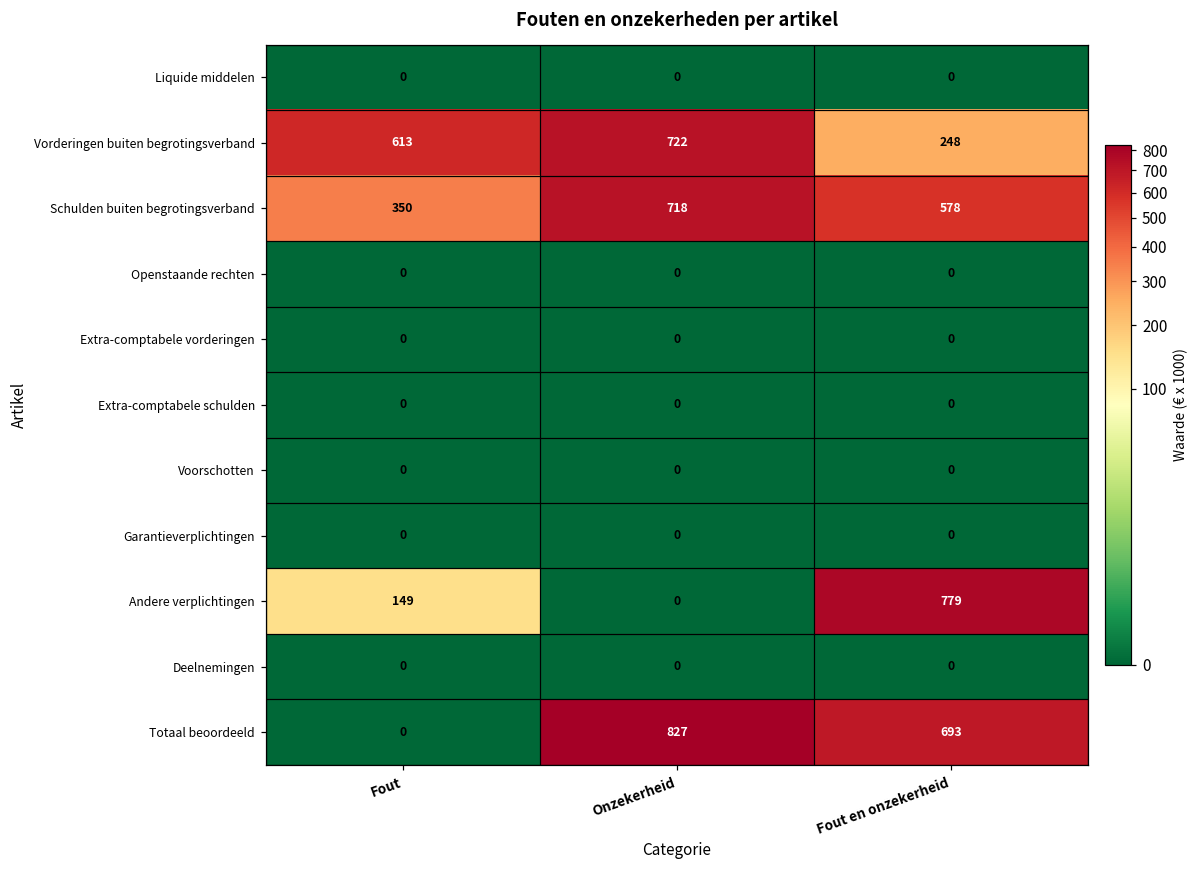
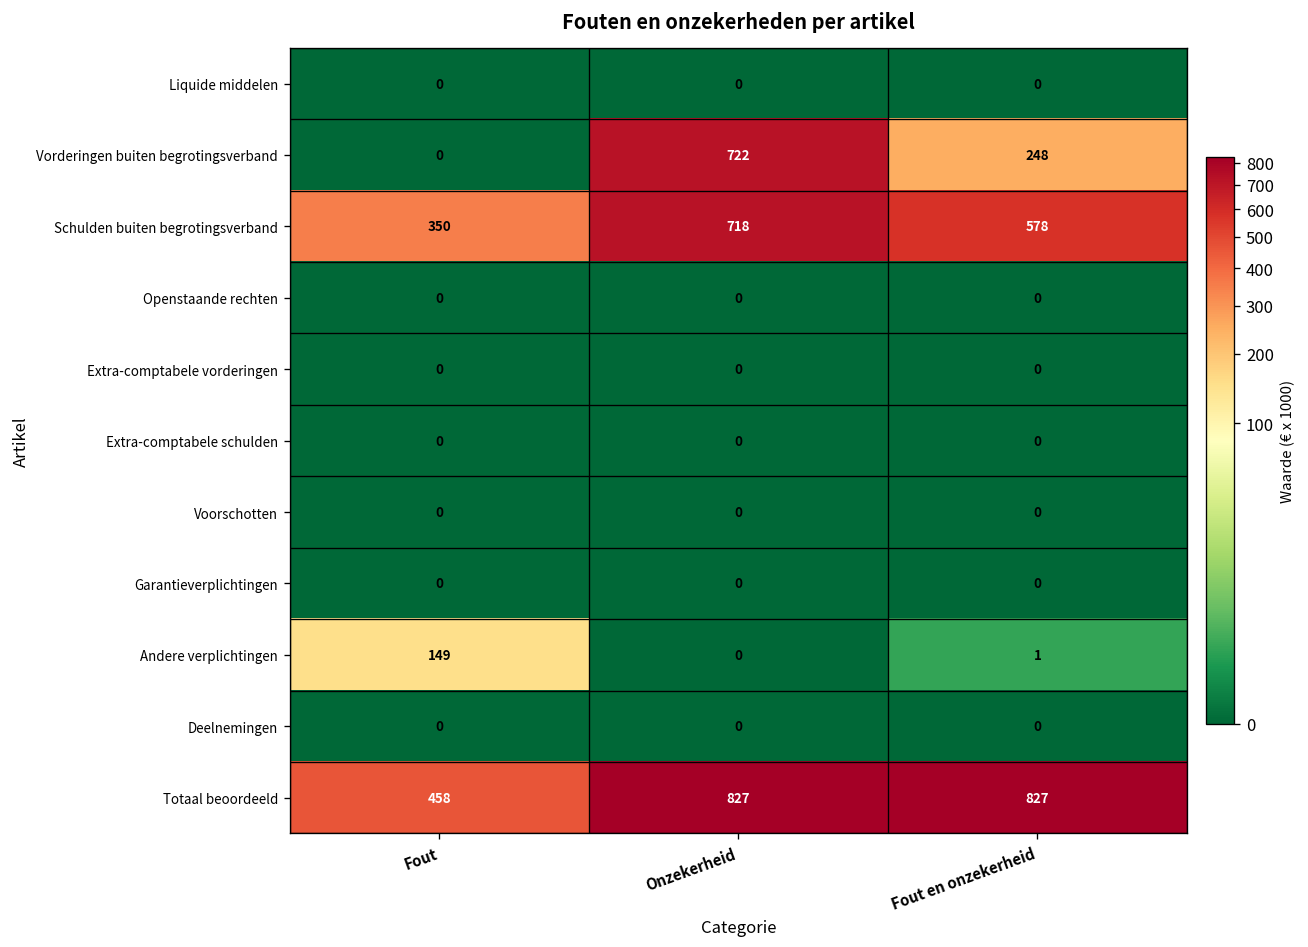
Vorderingen buiten begrotingsverband, Fout: 613 -> 0
Andere verplichtingen, Fout en onzekerheid: 779 -> 1
Totaal beoordeeld, Fout: 0 -> 458
Totaal beoordeeld, Fout en onzekerheid: 693 -> 827
